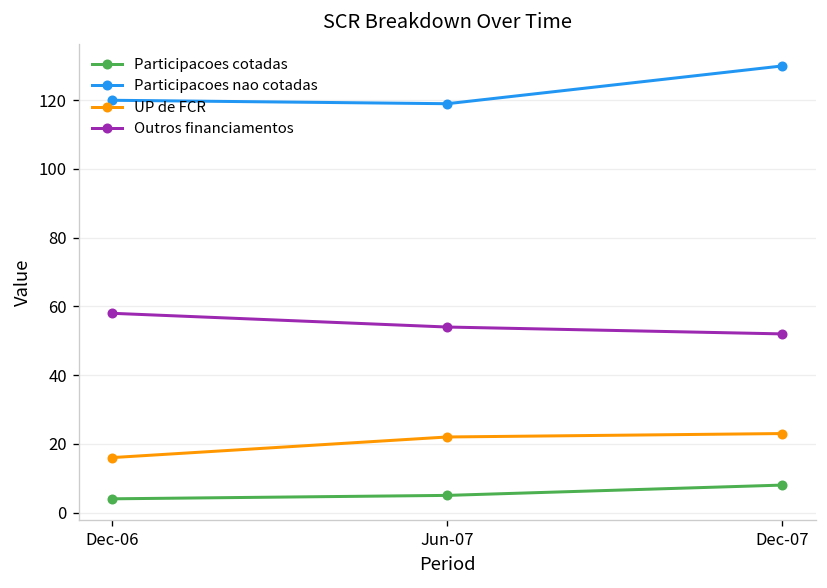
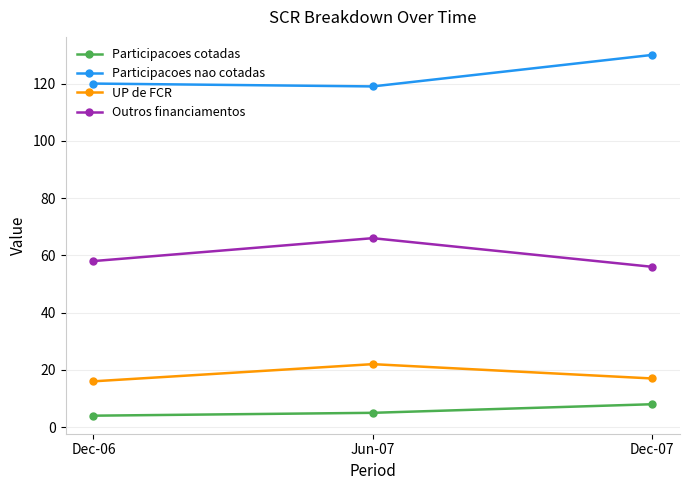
Outros financiamentos, Jun-07: 54 -> 66
UP de FCR, Dec-07: 23 -> 17
Outros financiamentos, Dec-07: 52 -> 56
